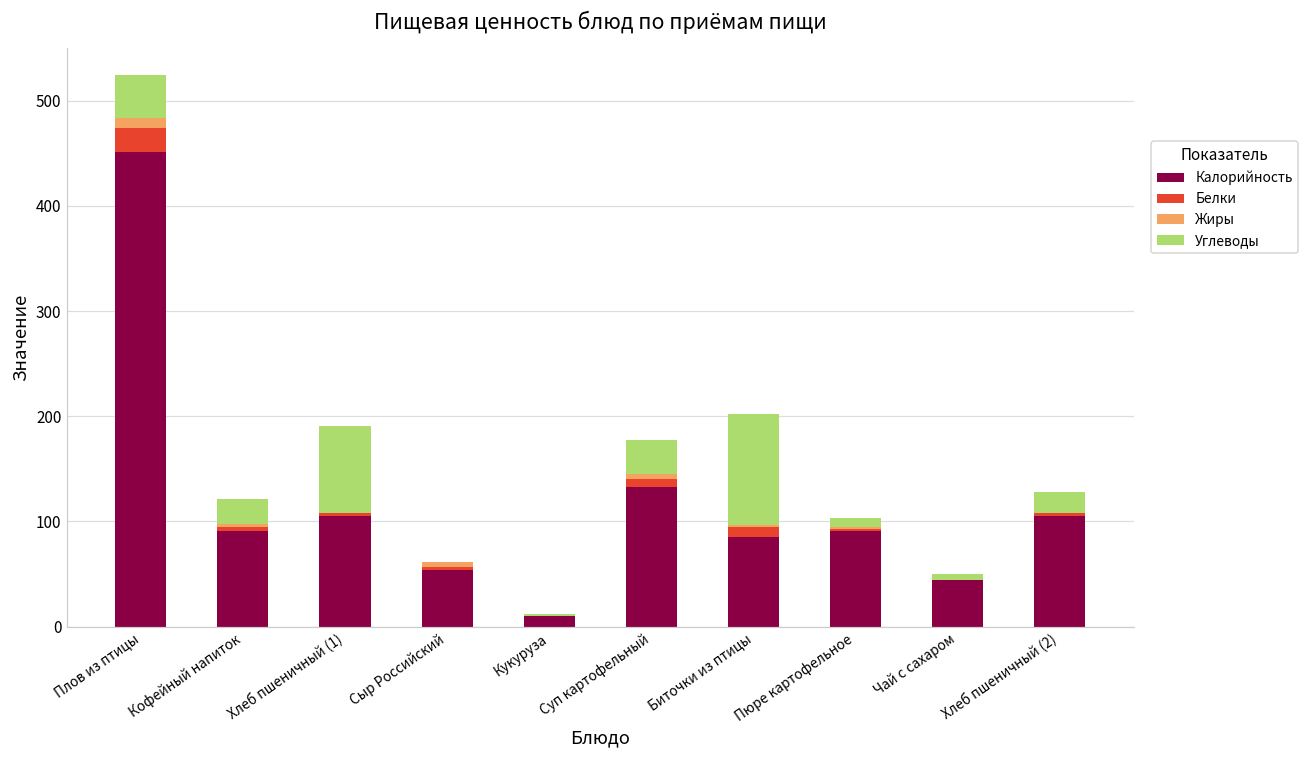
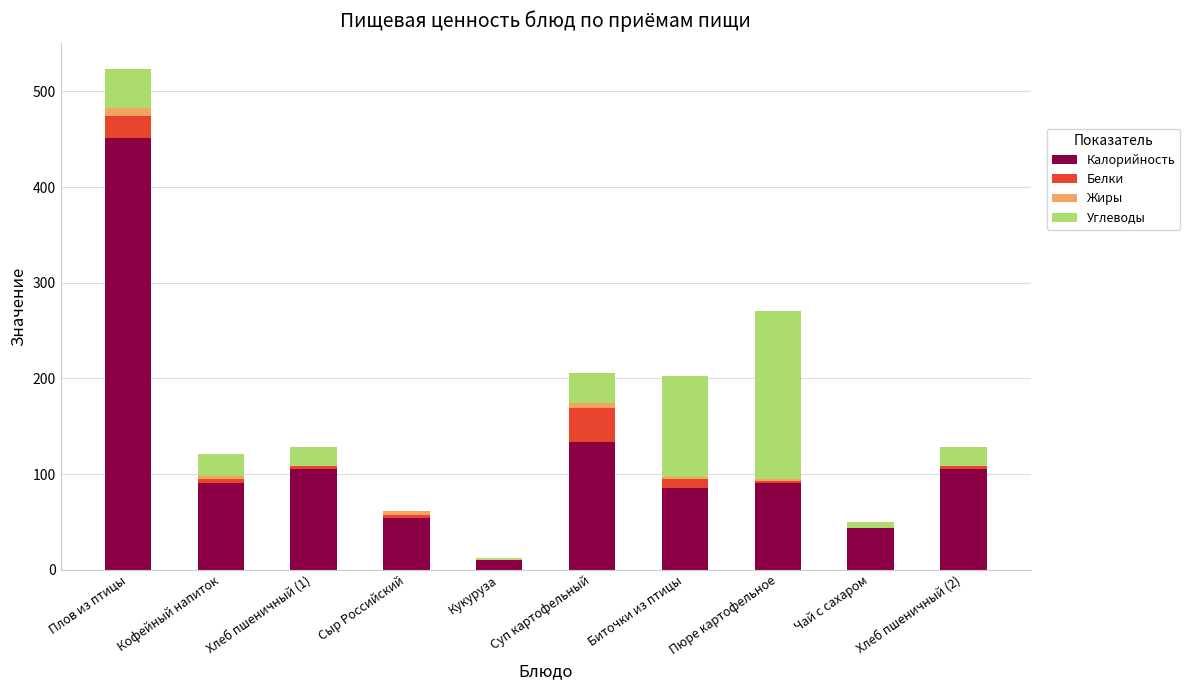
Углеводы, Хлеб пшеничный (1): 80 -> 20
Белки, Суп картофельный: 10 -> 40
Углеводы, Пюре картофельное: 10 -> 180
